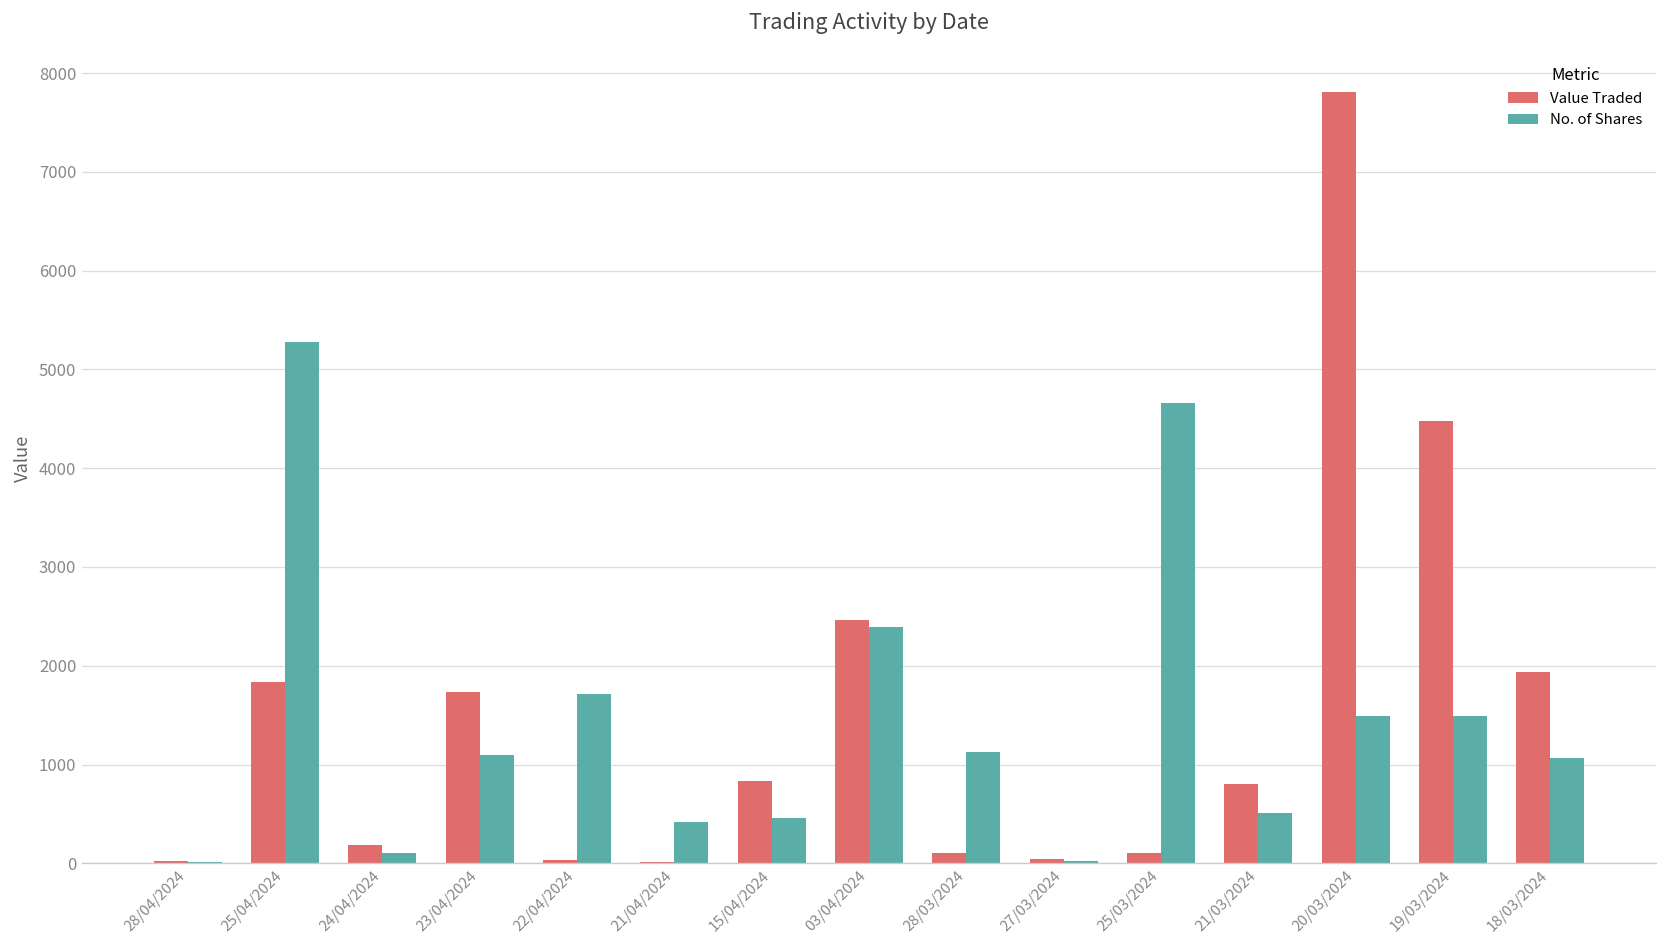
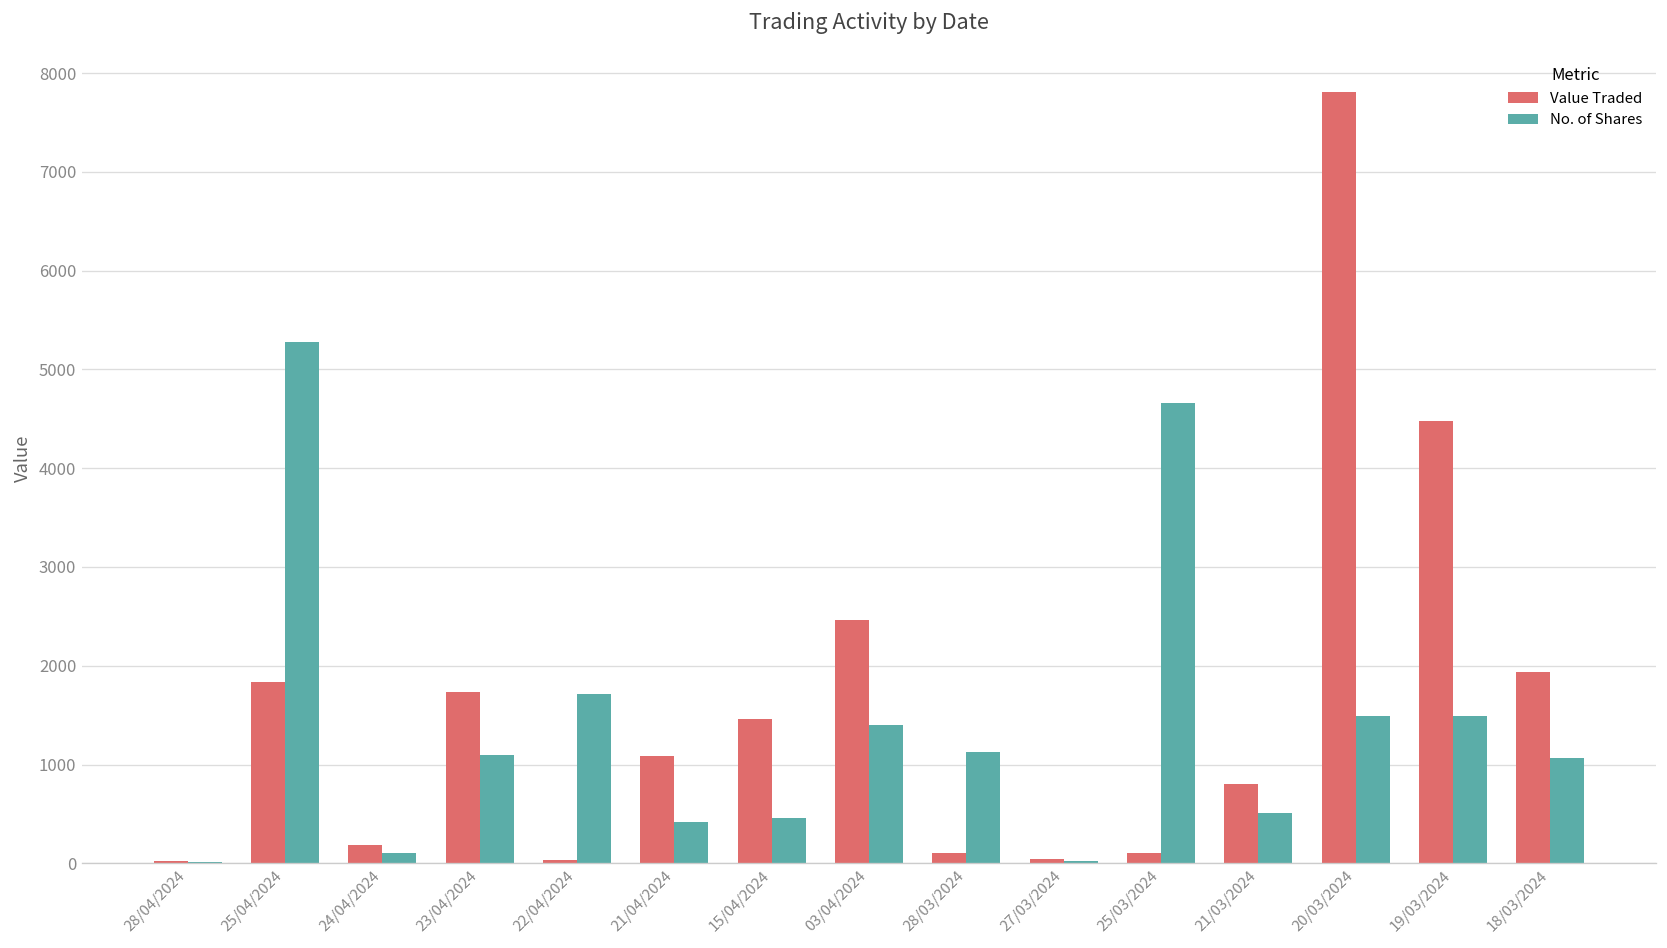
Value Traded, 21/04/2024: 0 -> 1100
Value Traded, 15/04/2024: 800 -> 1500
No. of Shares, 03/04/2024: 2400 -> 1400
